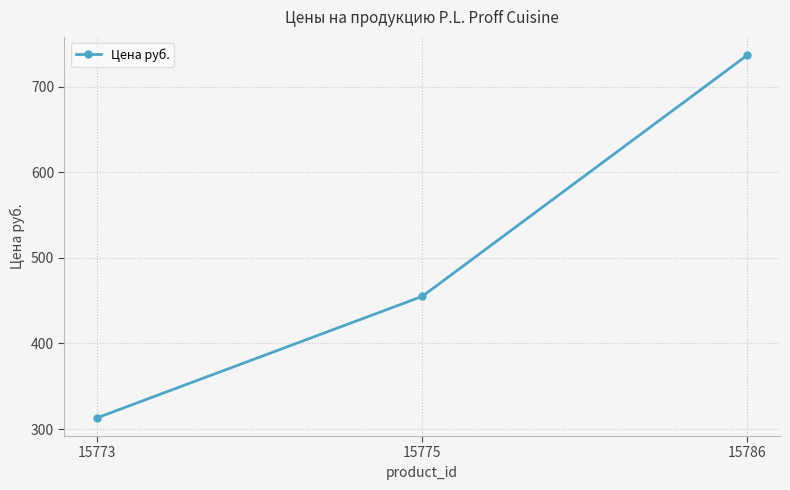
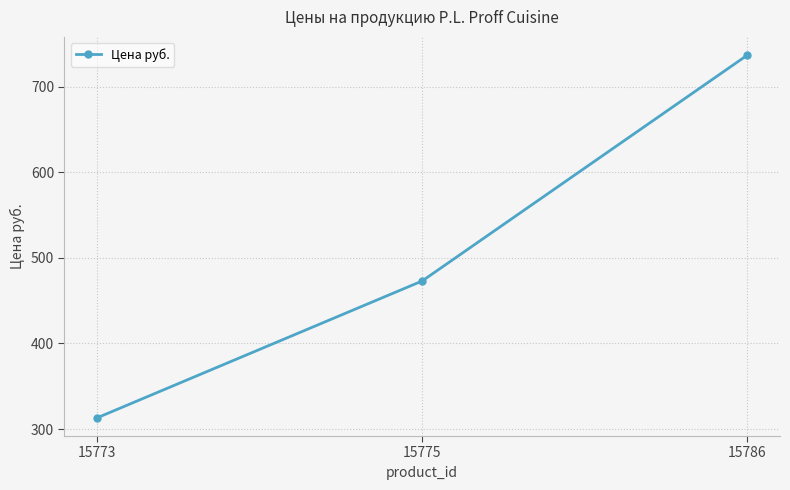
15775: 460 -> 470
